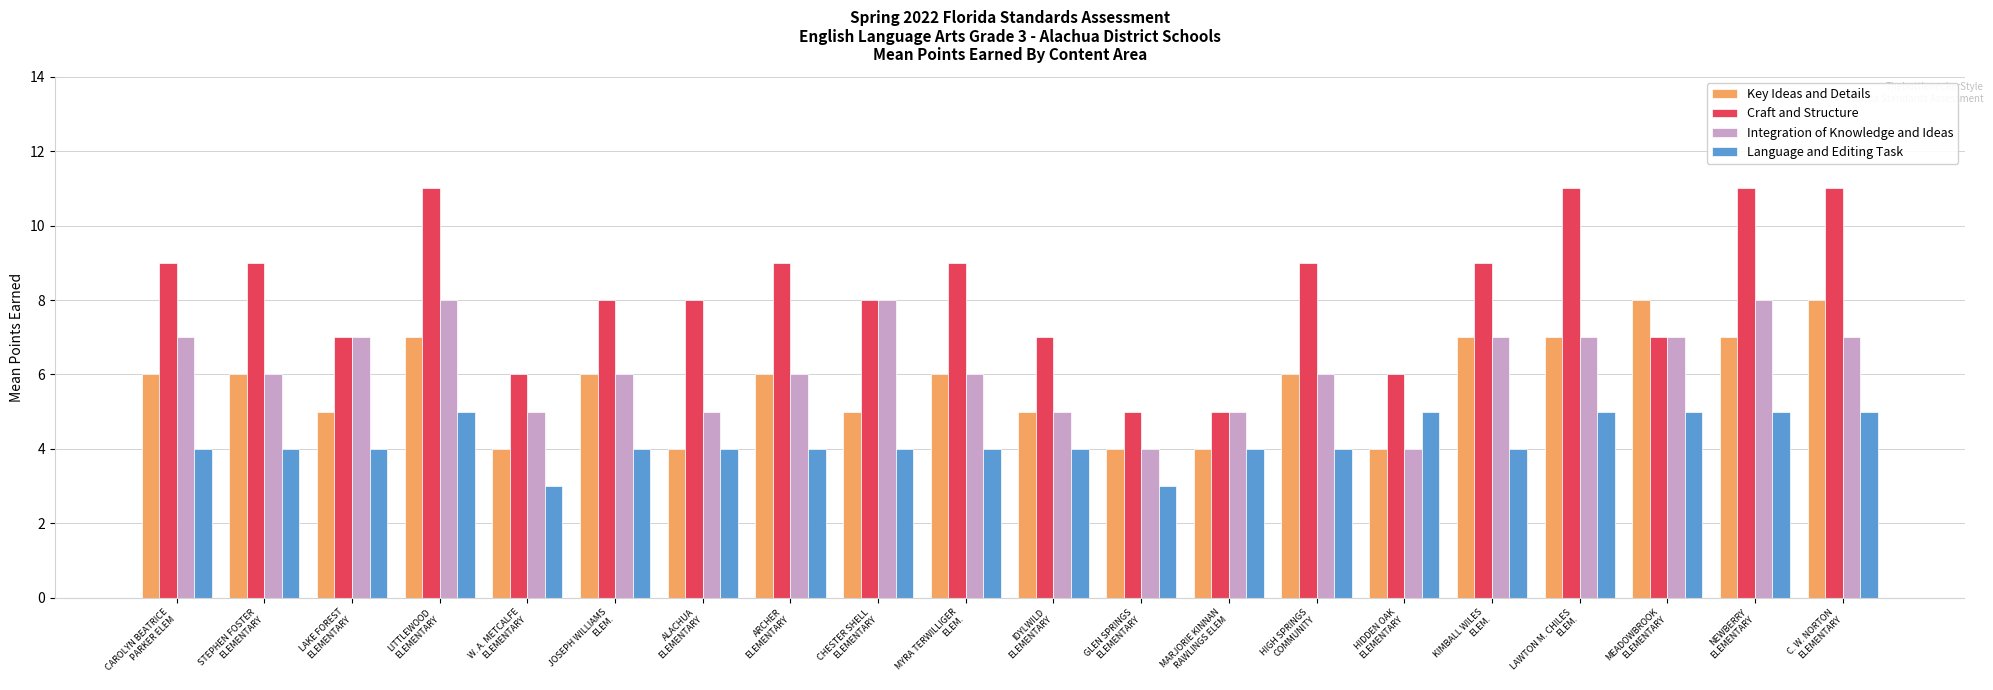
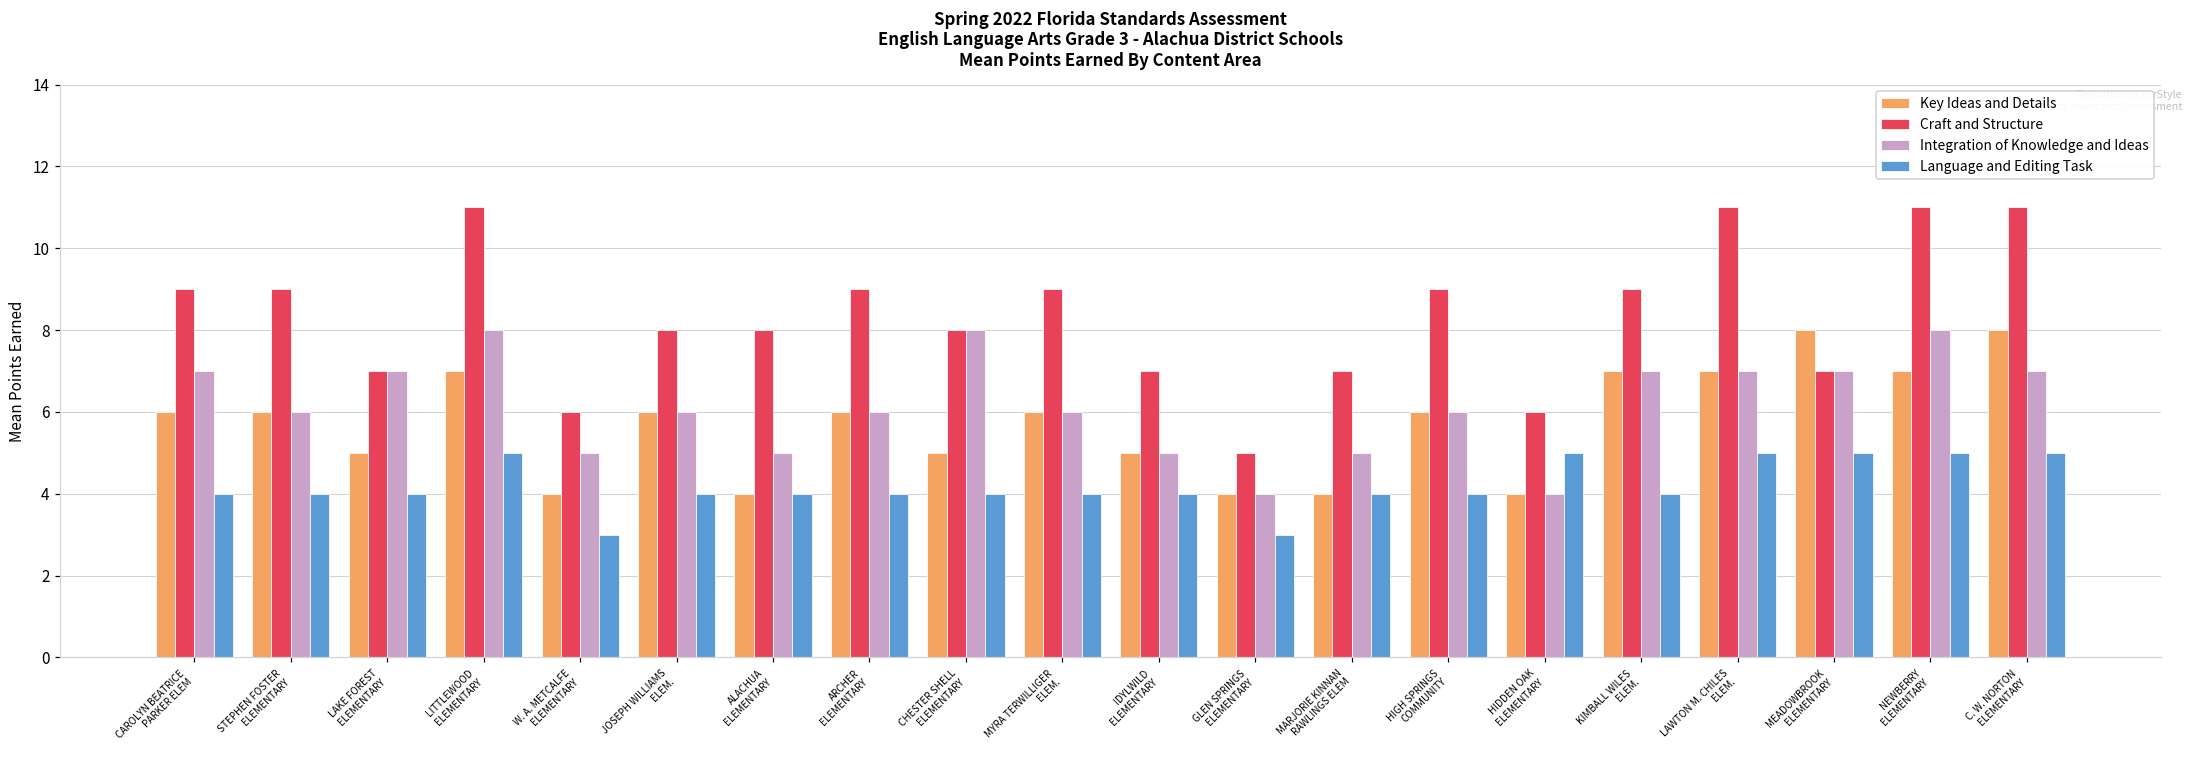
Craft and Structure, MARJORIE KINNAN RAWLINGS ELEM: 5 -> 7
